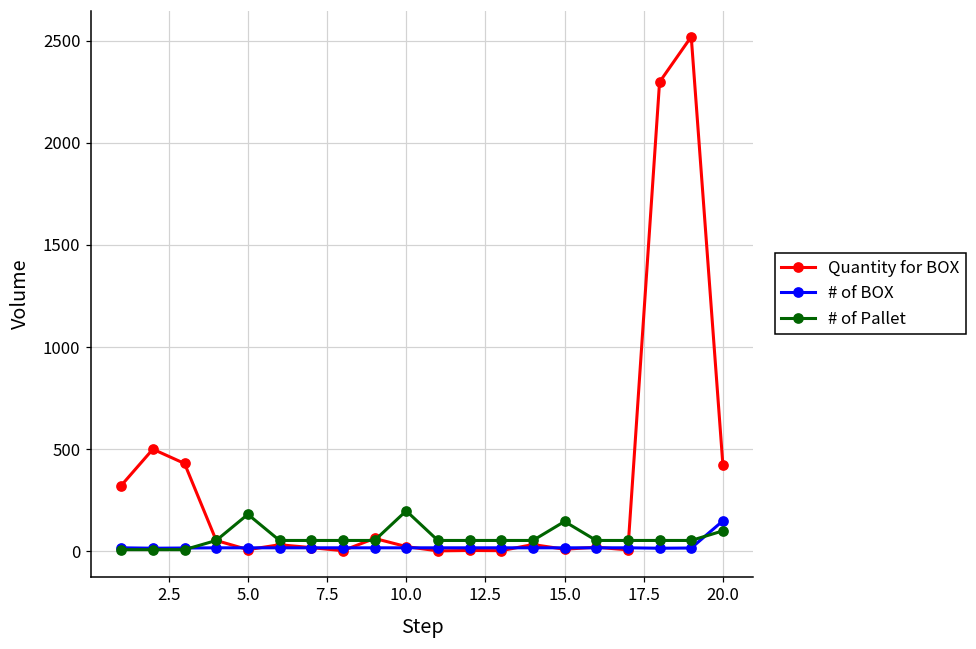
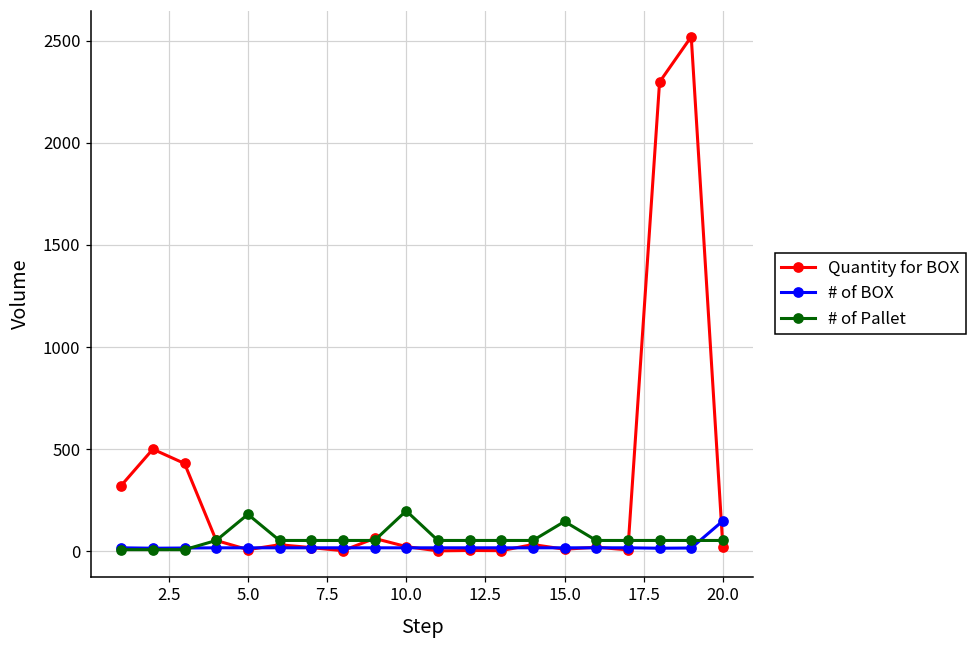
Quantity for BOX, 20.0: 420 -> 20
# of Pallet, 20.0: 100 -> 50
